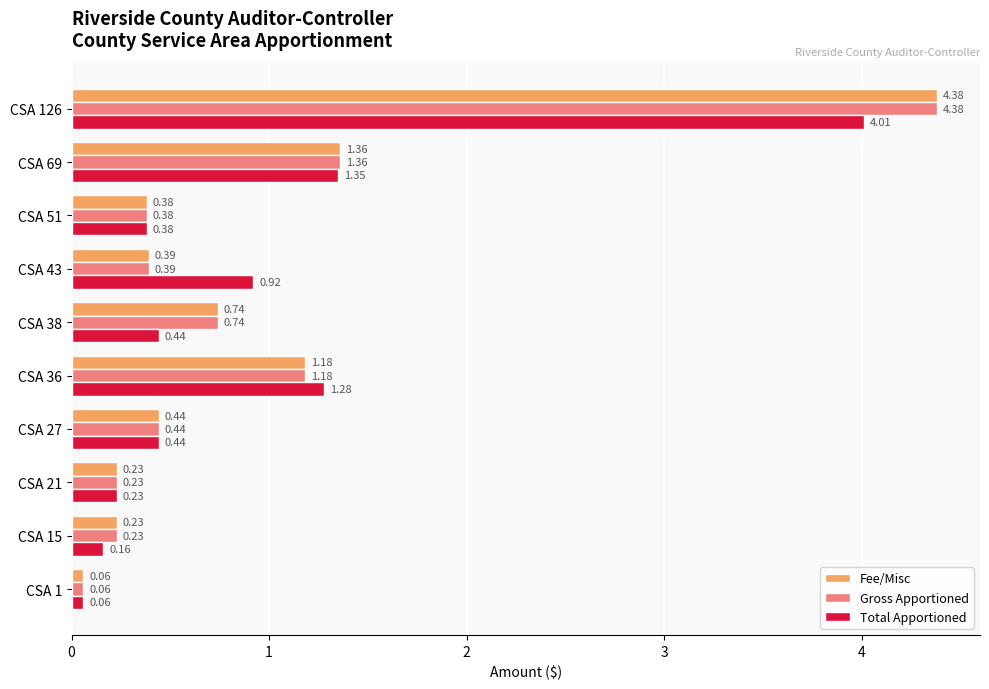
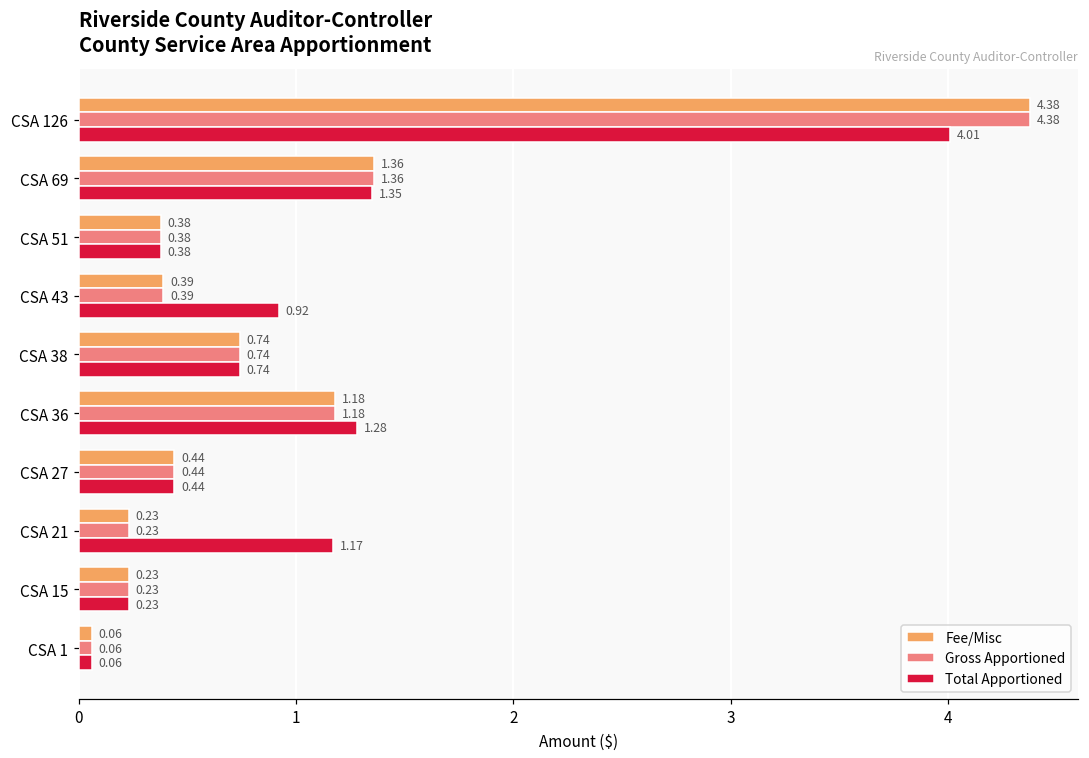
Total Apportioned, CSA 38: 0.44 -> 0.74
Total Apportioned, CSA 21: 0.23 -> 1.17
Total Apportioned, CSA 15: 0.16 -> 0.23
